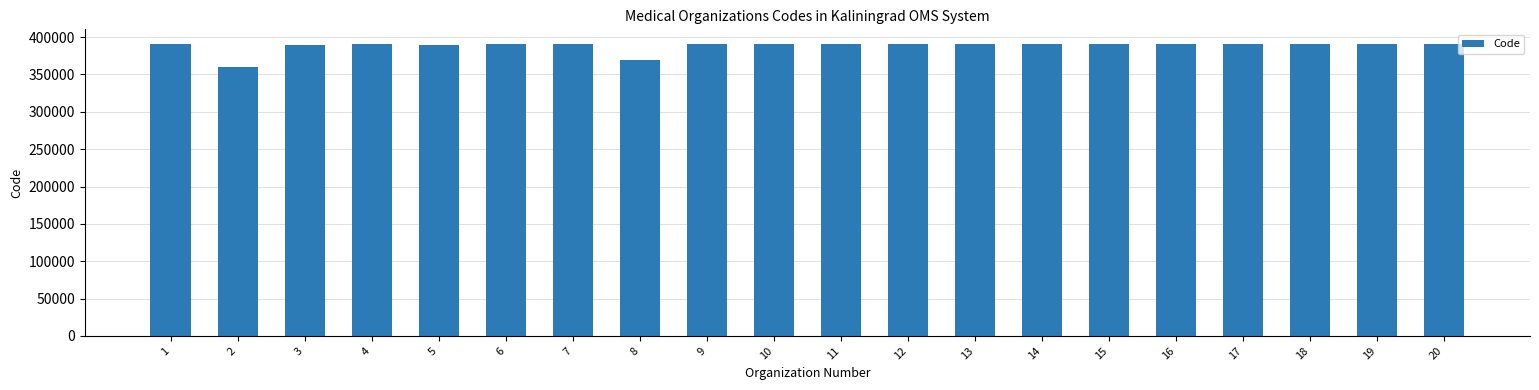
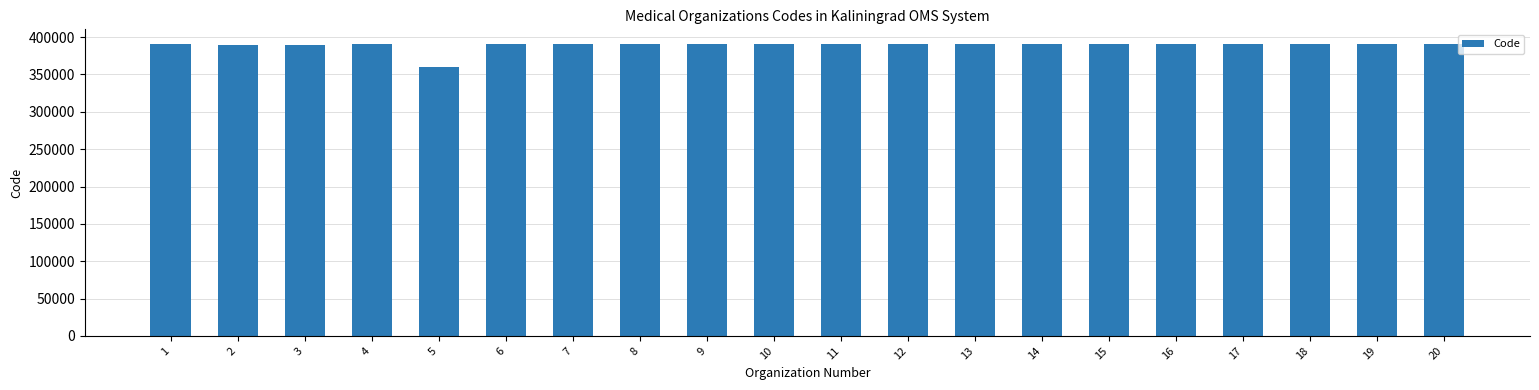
2: 360000 -> 390000
5: 390000 -> 360000
8: 370000 -> 390000
